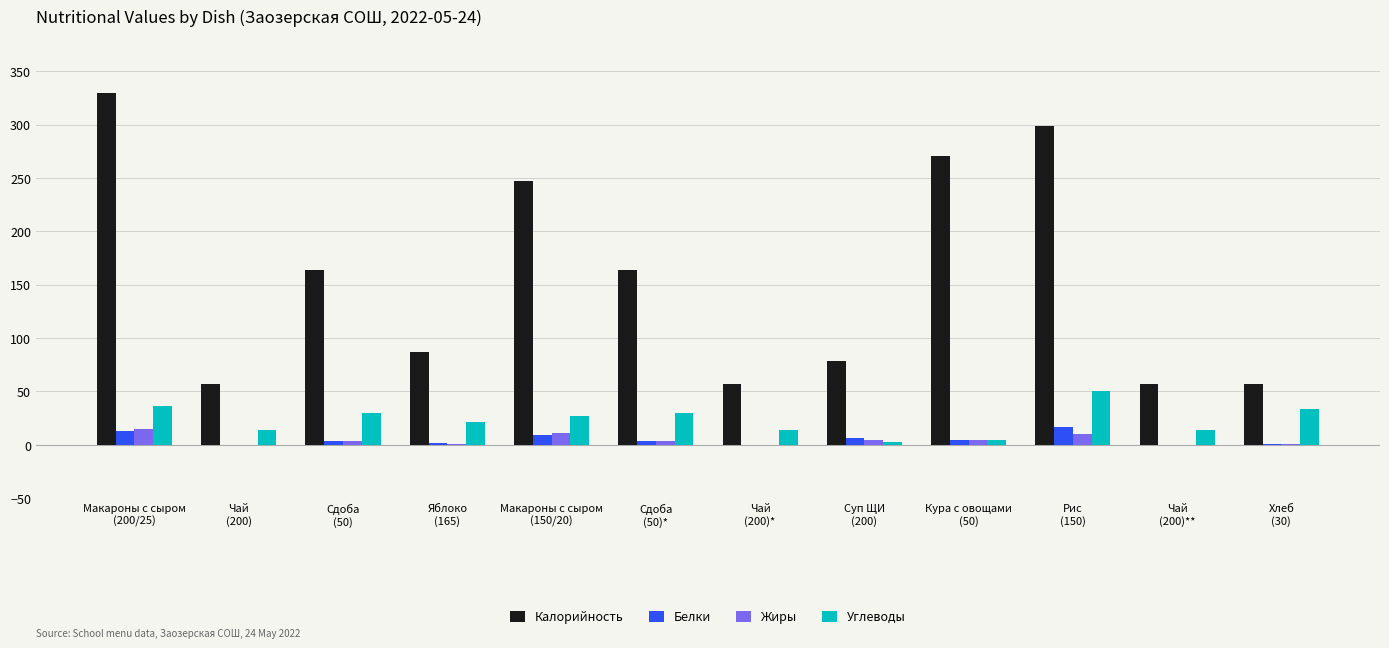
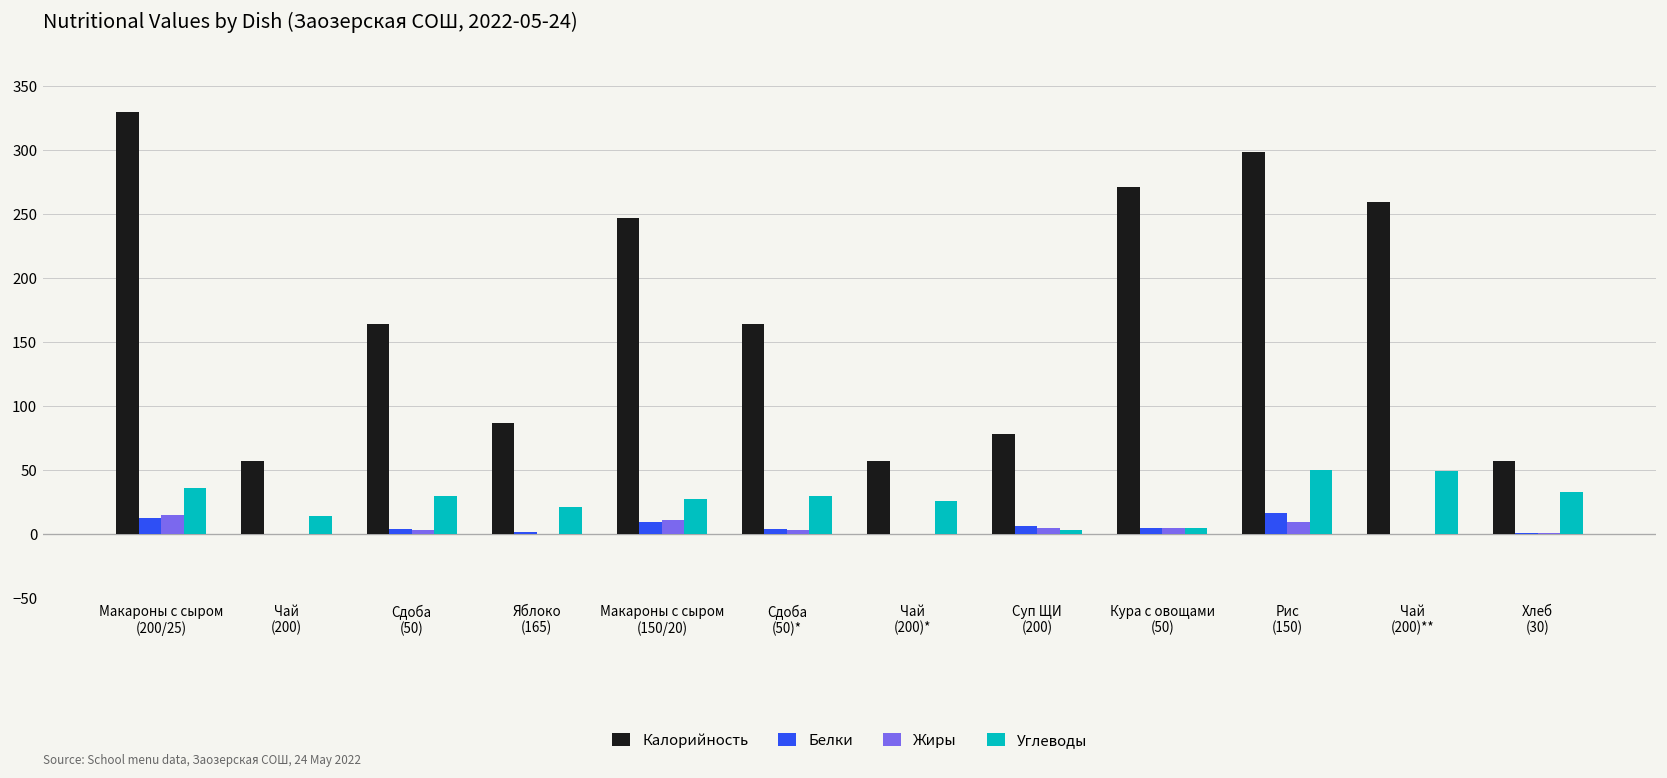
Углеводы, Чай (200)*: 14 -> 26
Калорийность, Чай (200)**: 57 -> 259
Углеводы, Чай (200)**: 14 -> 49
